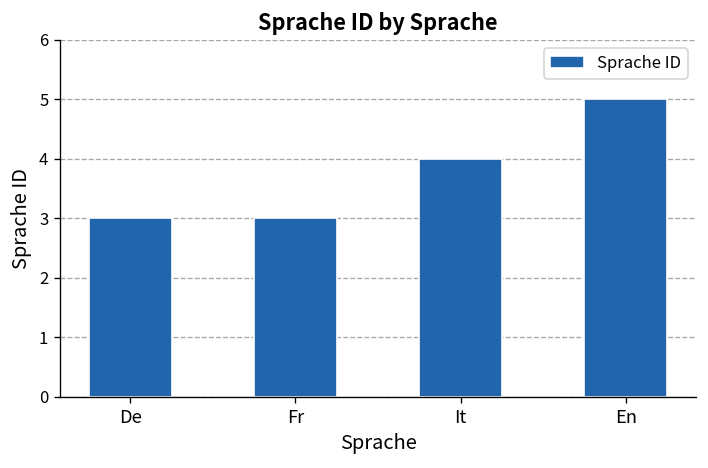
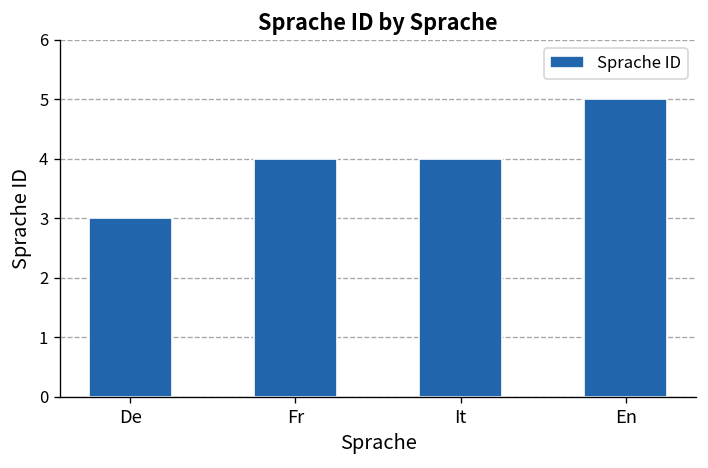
Fr: 3 -> 4
